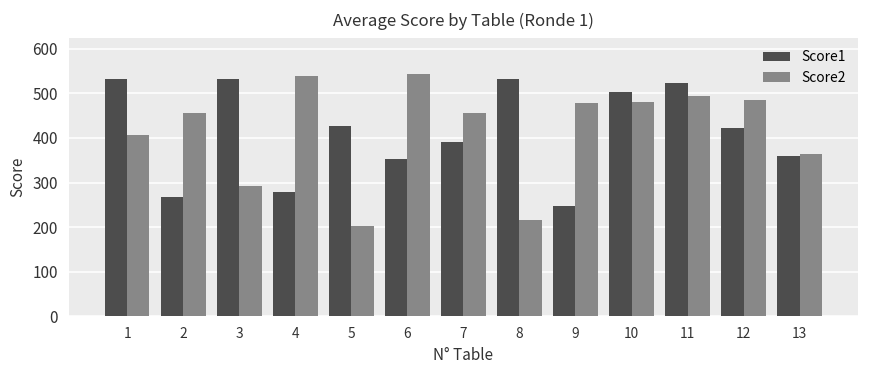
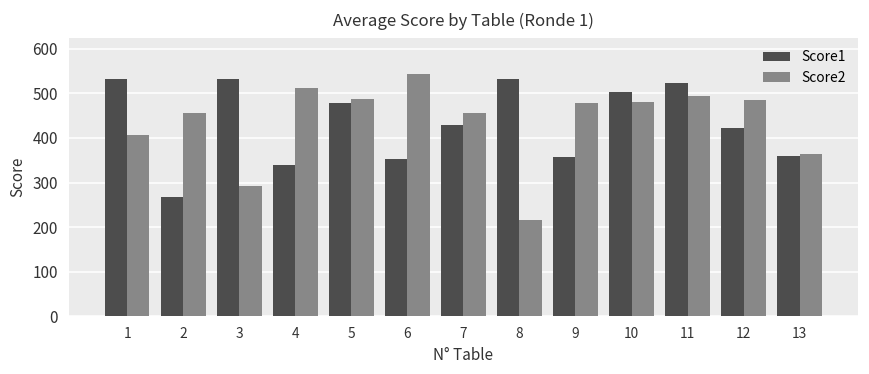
Score1, 4: 280 -> 340
Score2, 4: 540 -> 510
Score1, 5: 430 -> 480
Score2, 5: 200 -> 490
Score1, 7: 390 -> 430
Score1, 9: 250 -> 360
